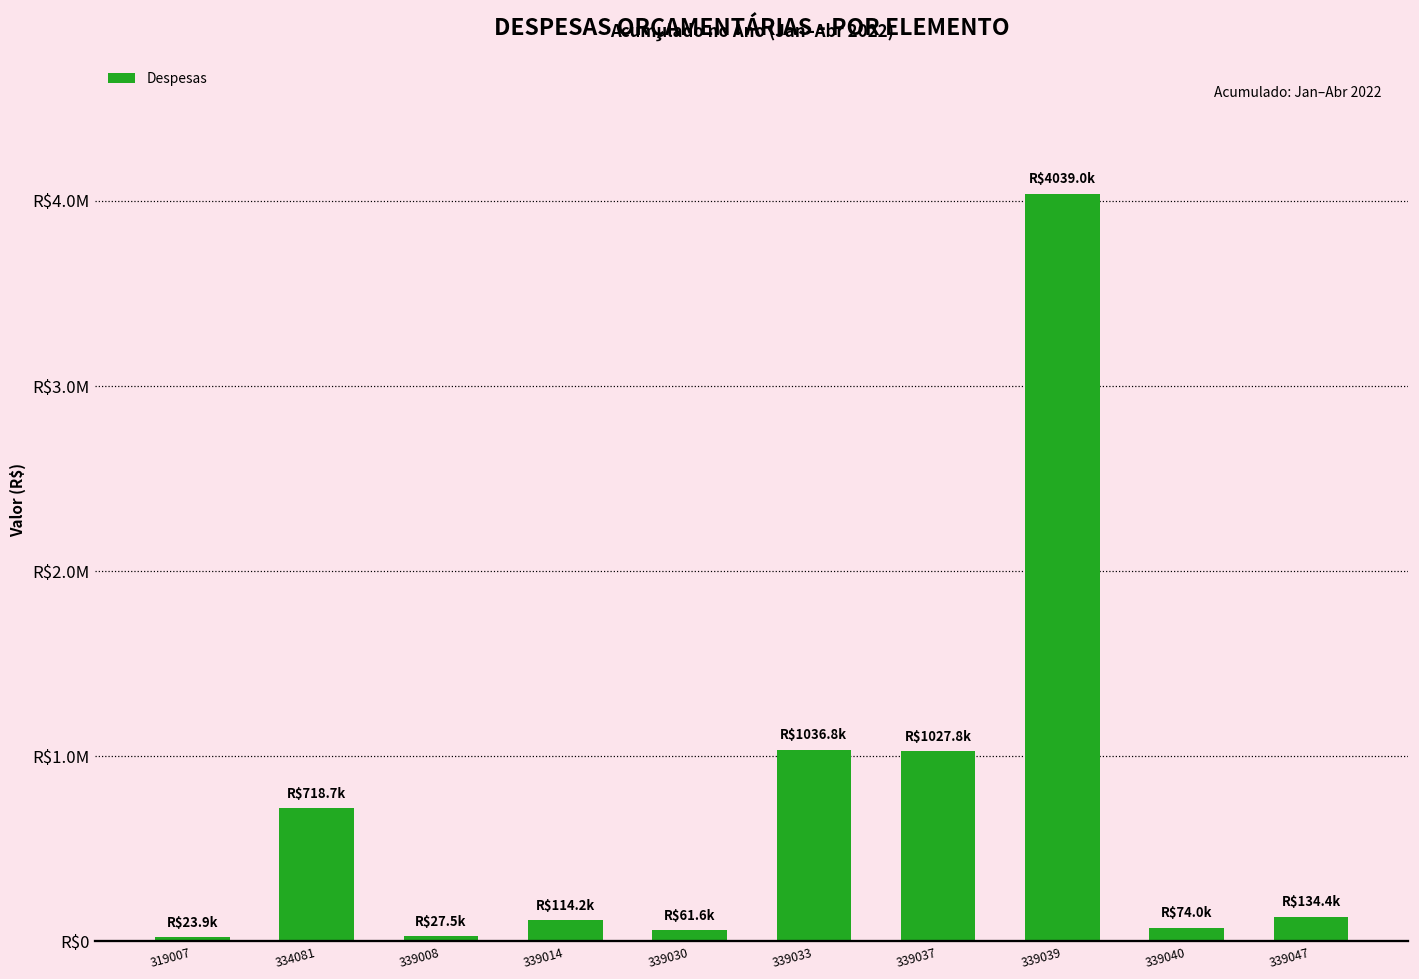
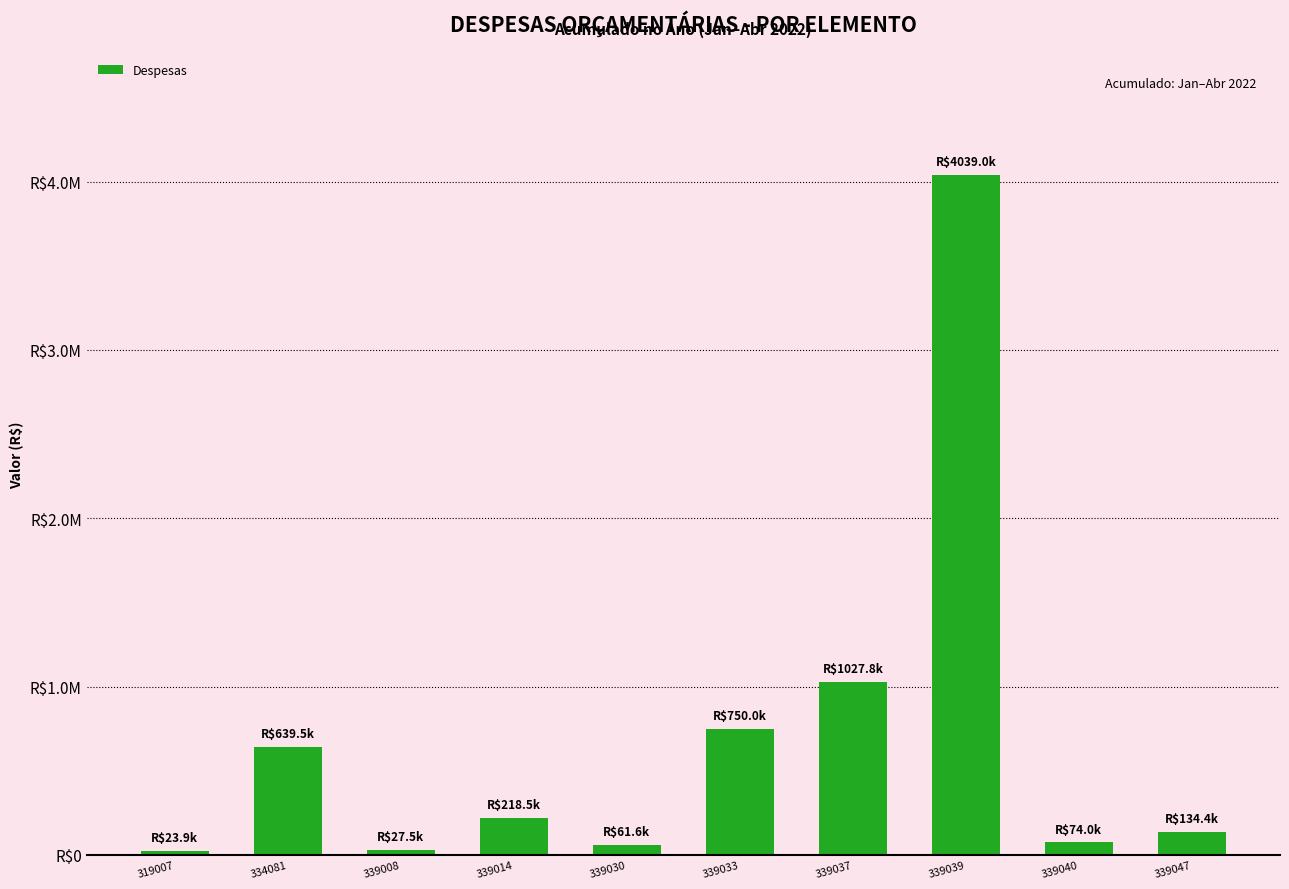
334081: $718.7k -> $639.5k
339014: $114.2k -> $218.5k
339033: $1036.8k -> $750.0k
